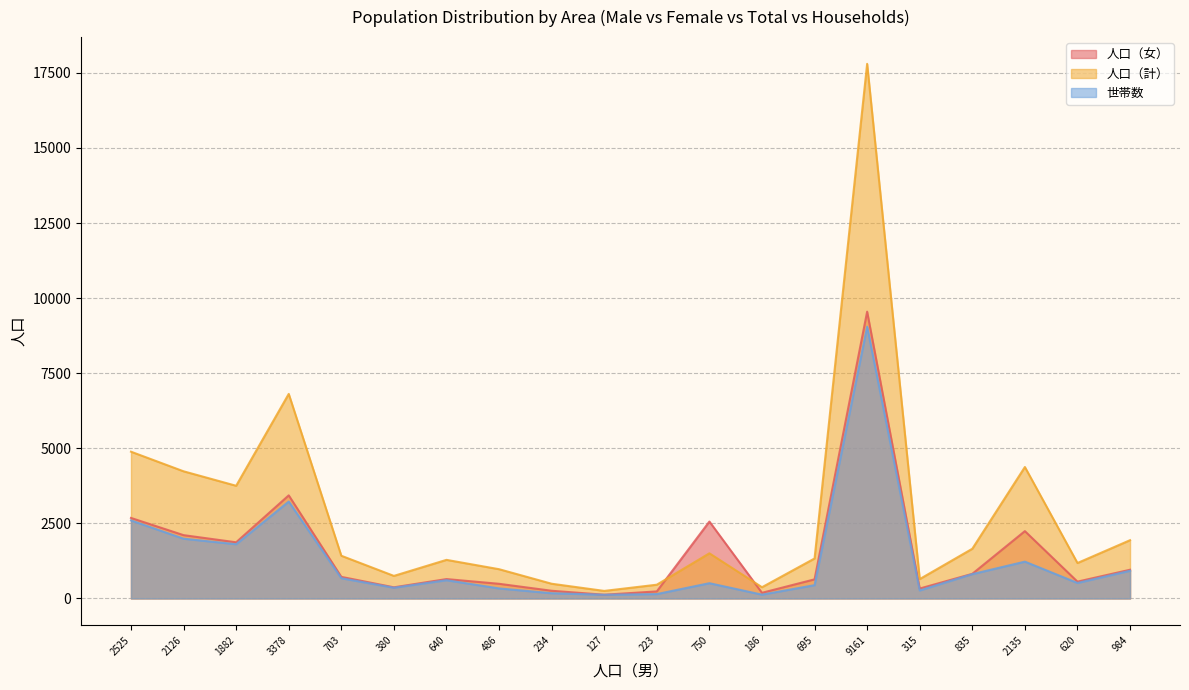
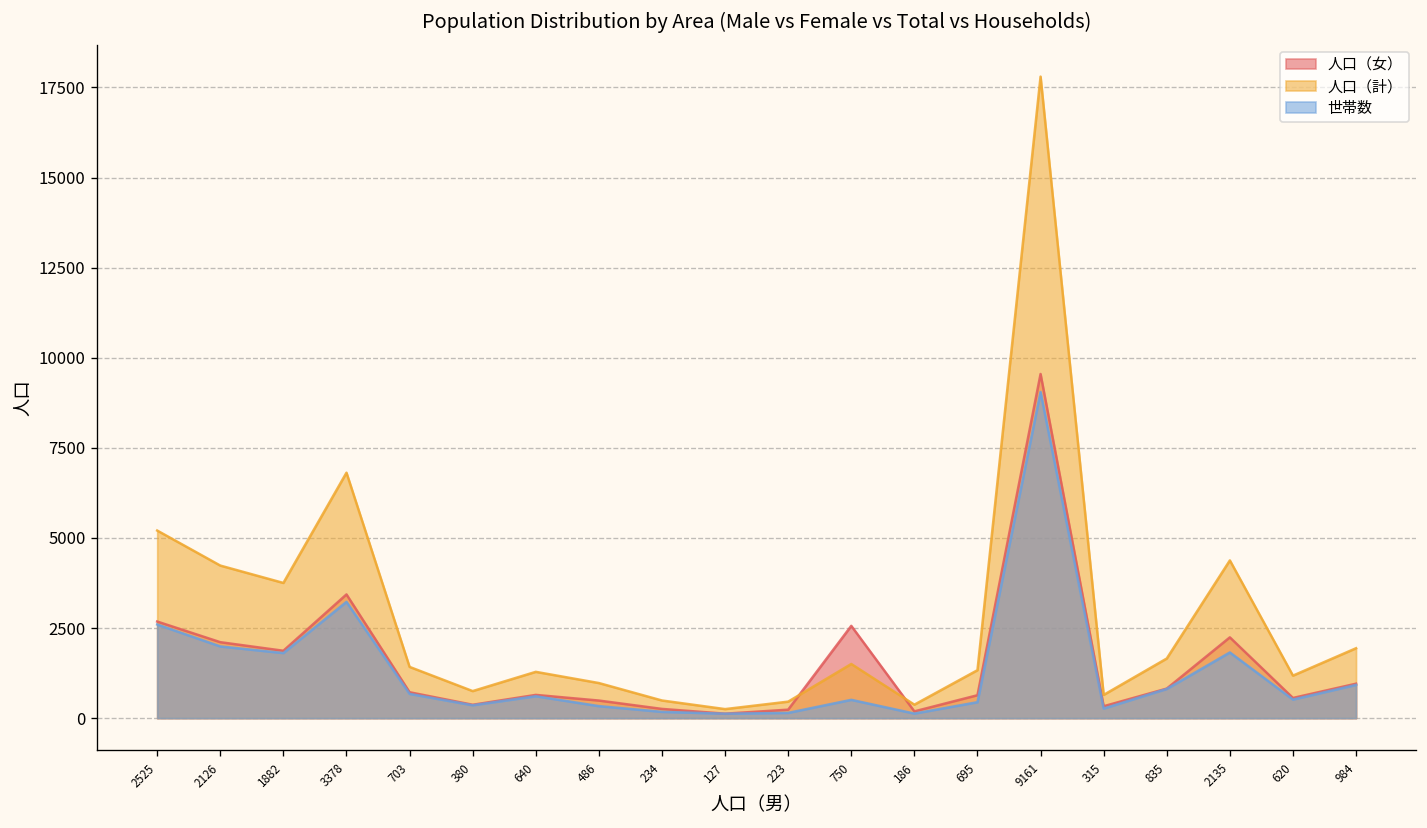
人口（計）, 2525: 4900 -> 5200
世帯数, 2135: 1200 -> 1800
